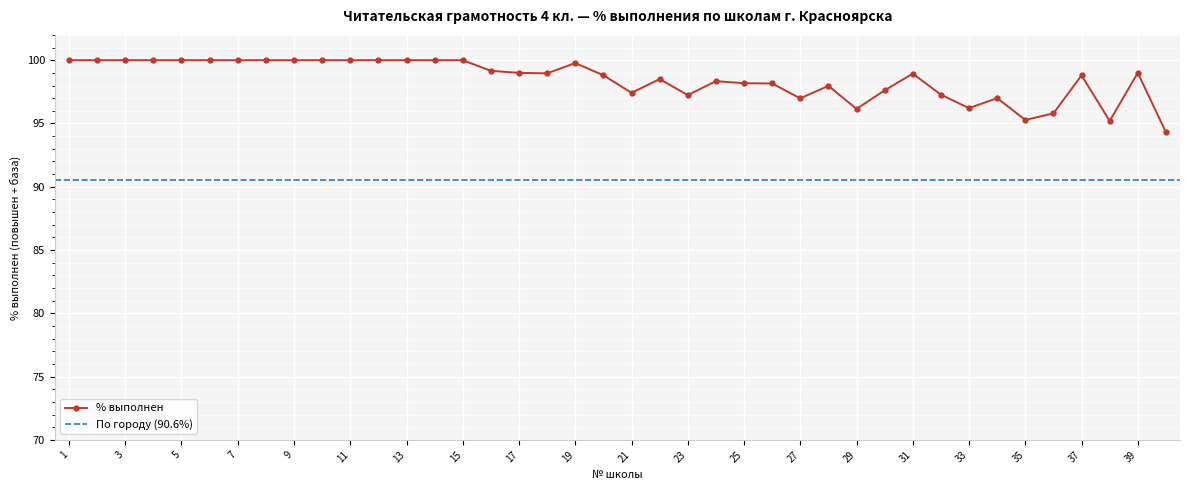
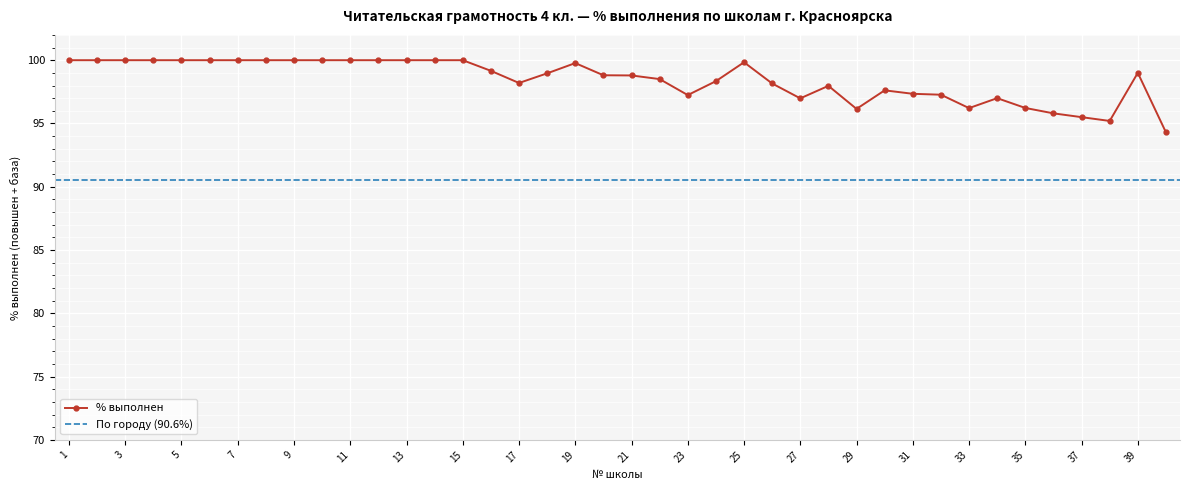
17: 99.0 -> 98.2
21: 97.4 -> 98.8
25: 98.2 -> 99.8
31: 98.9 -> 97.3
35: 95.3 -> 96.2
37: 98.8 -> 95.5
